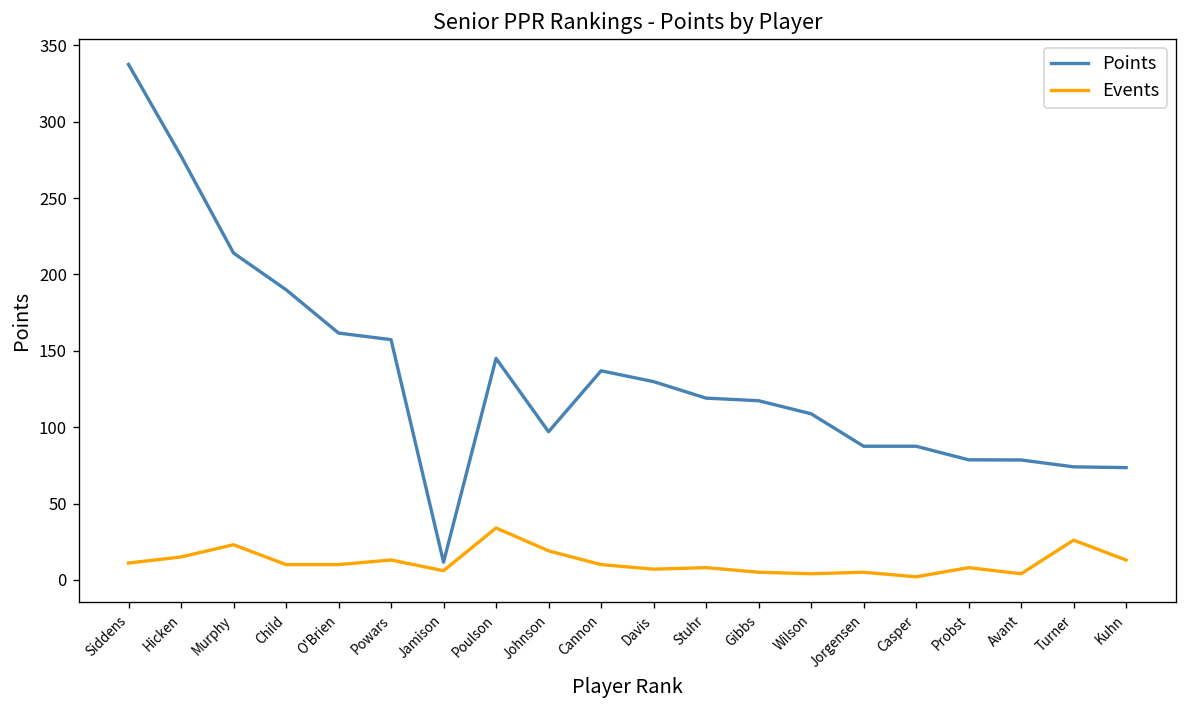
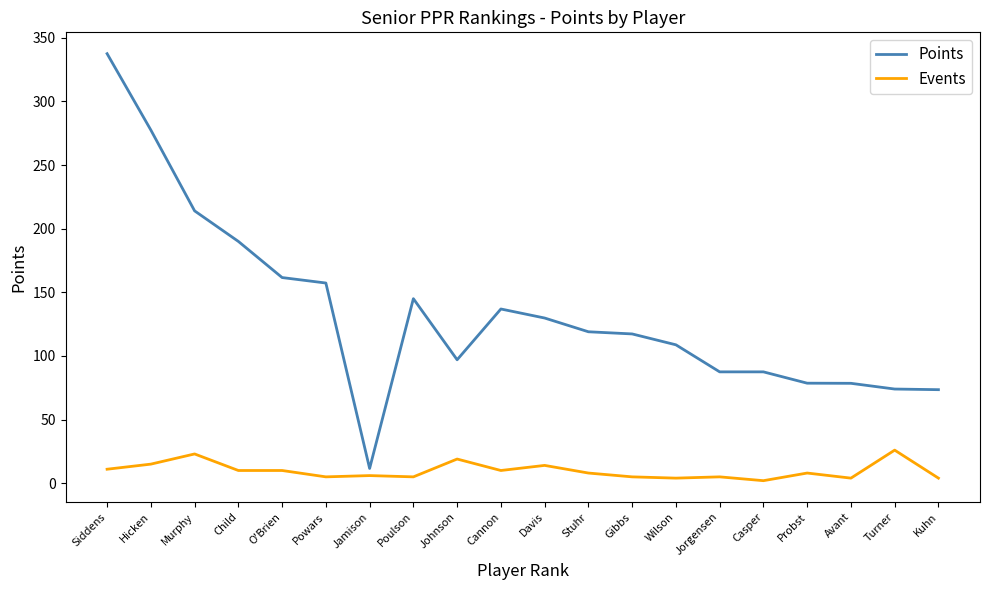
Events, Powars: 13 -> 5
Events, Poulson: 34 -> 5
Events, Davis: 7 -> 14
Events, Kuhn: 13 -> 4
